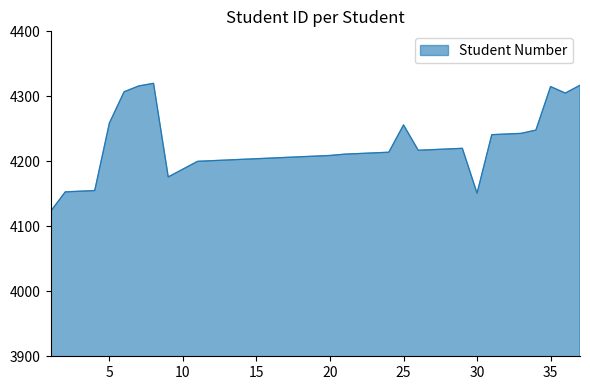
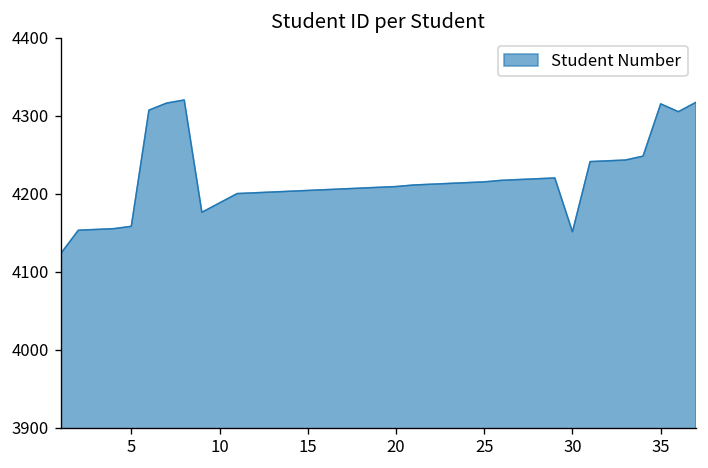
5: 4260 -> 4160
25: 4260 -> 4220
